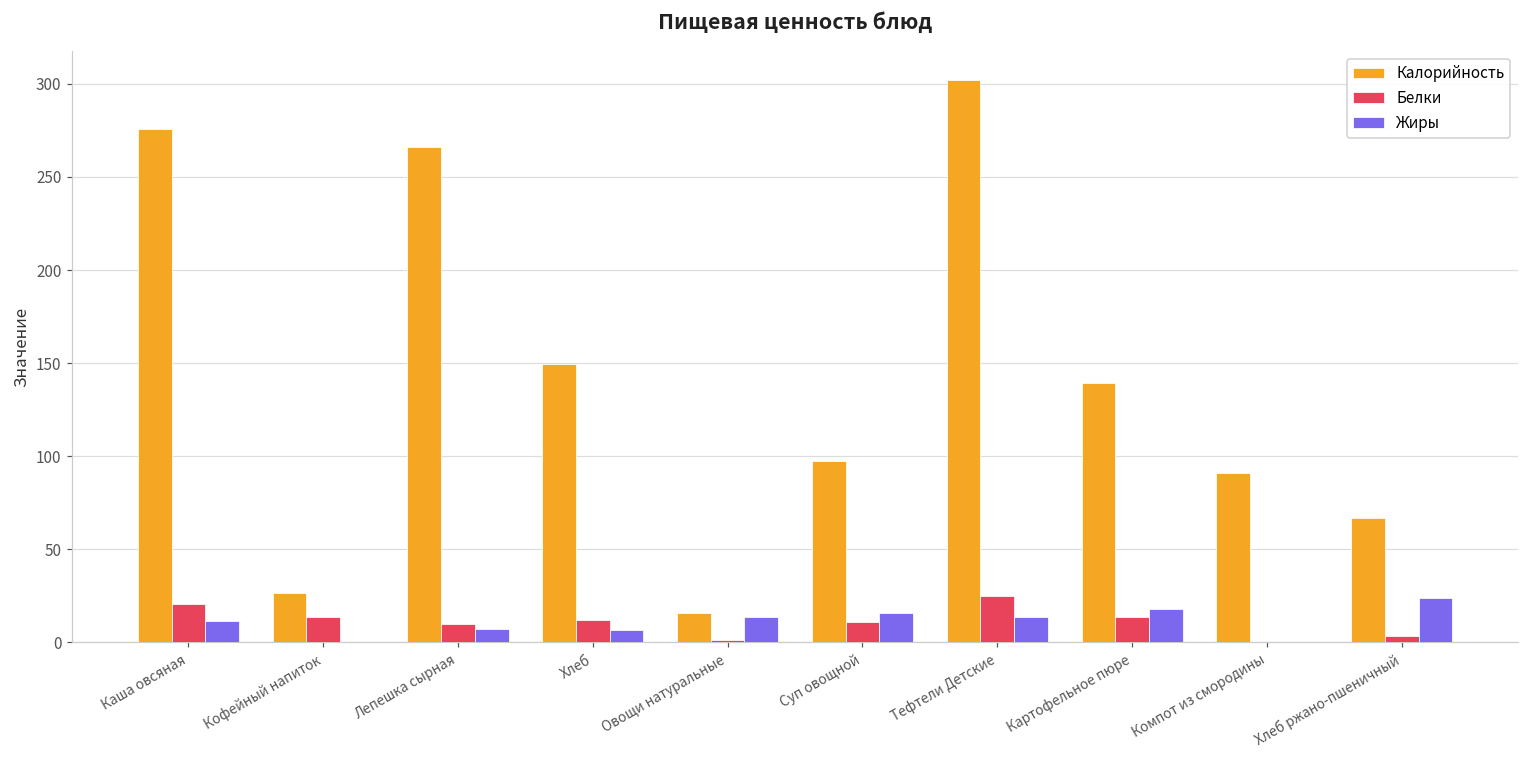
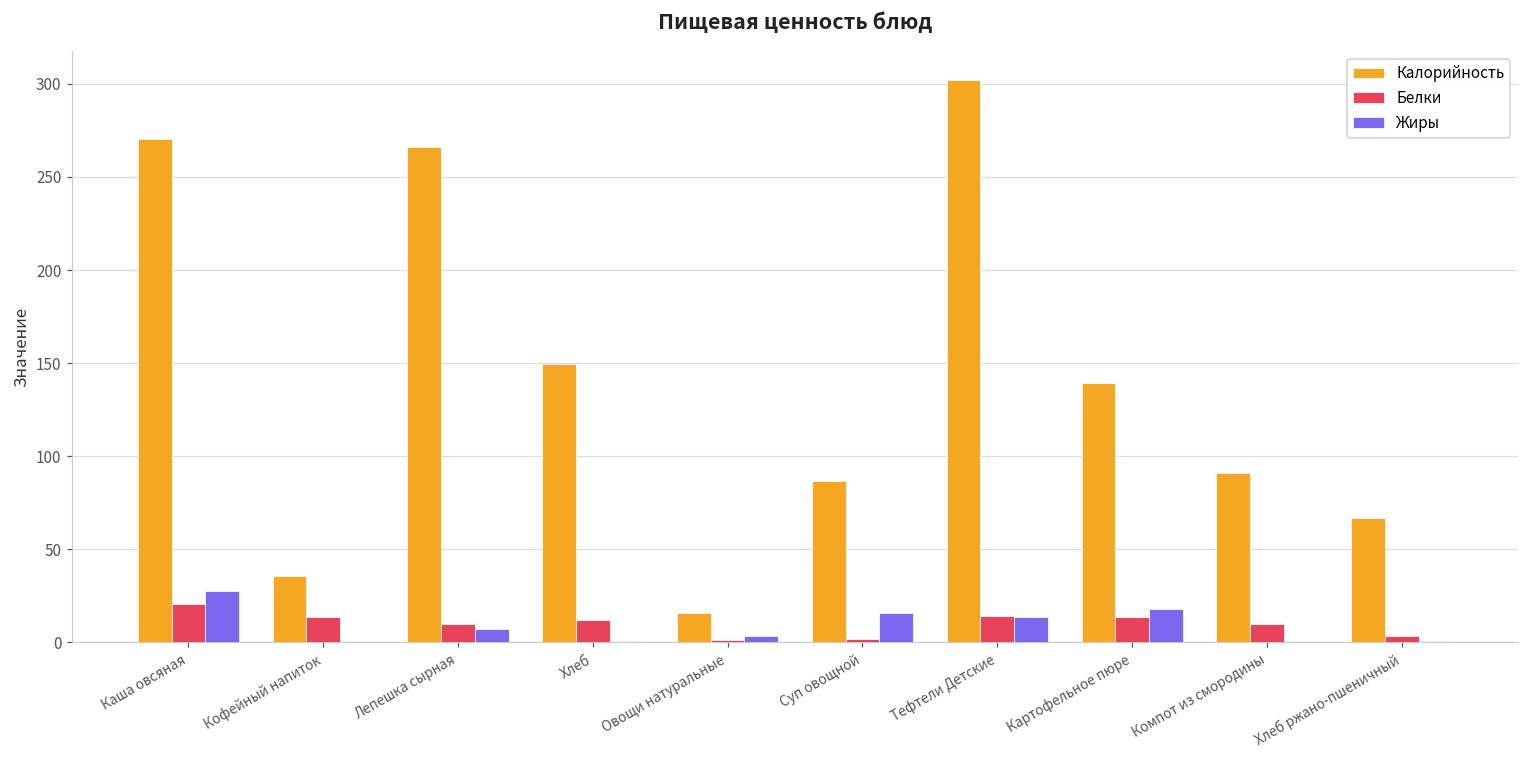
Калорийность, Каша овсяная: 276 -> 271
Жиры, Каша овсяная: 12 -> 28
Калорийность, Кофейный напиток: 27 -> 35
Жиры, Хлеб: 7 -> 0
Жиры, Овощи натуральные: 14 -> 3
Калорийность, Суп овощной: 97 -> 87
Белки, Суп овощной: 11 -> 2
Белки, Тефтели Детские: 25 -> 14
Белки, Компот из смородины: 0 -> 10
Жиры, Хлеб ржано-пшеничный: 24 -> 1
